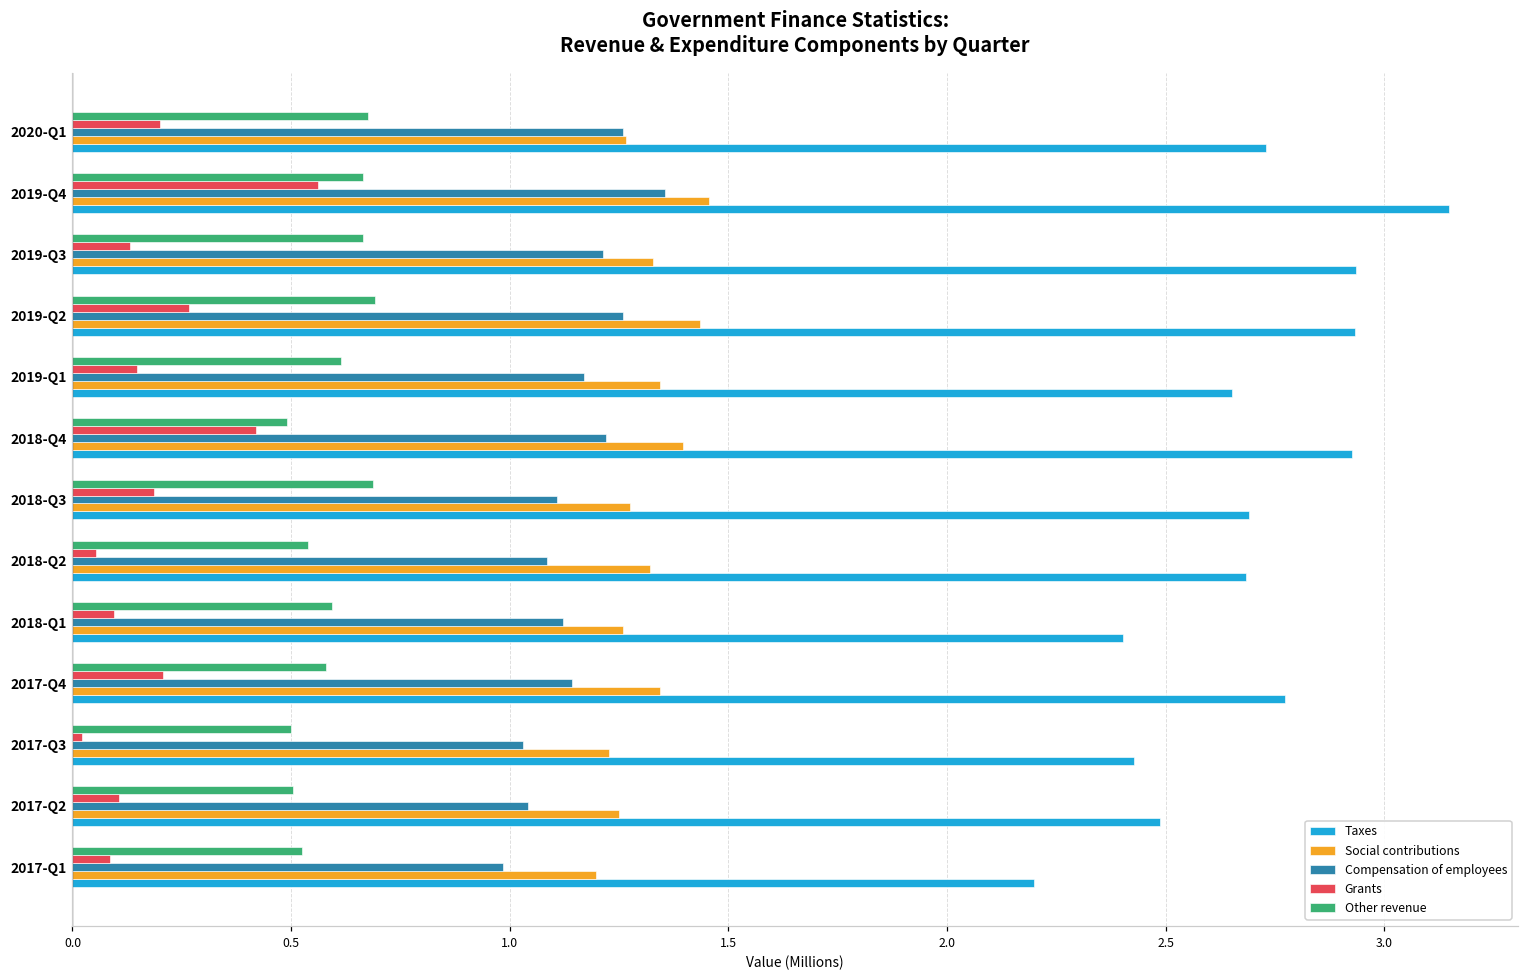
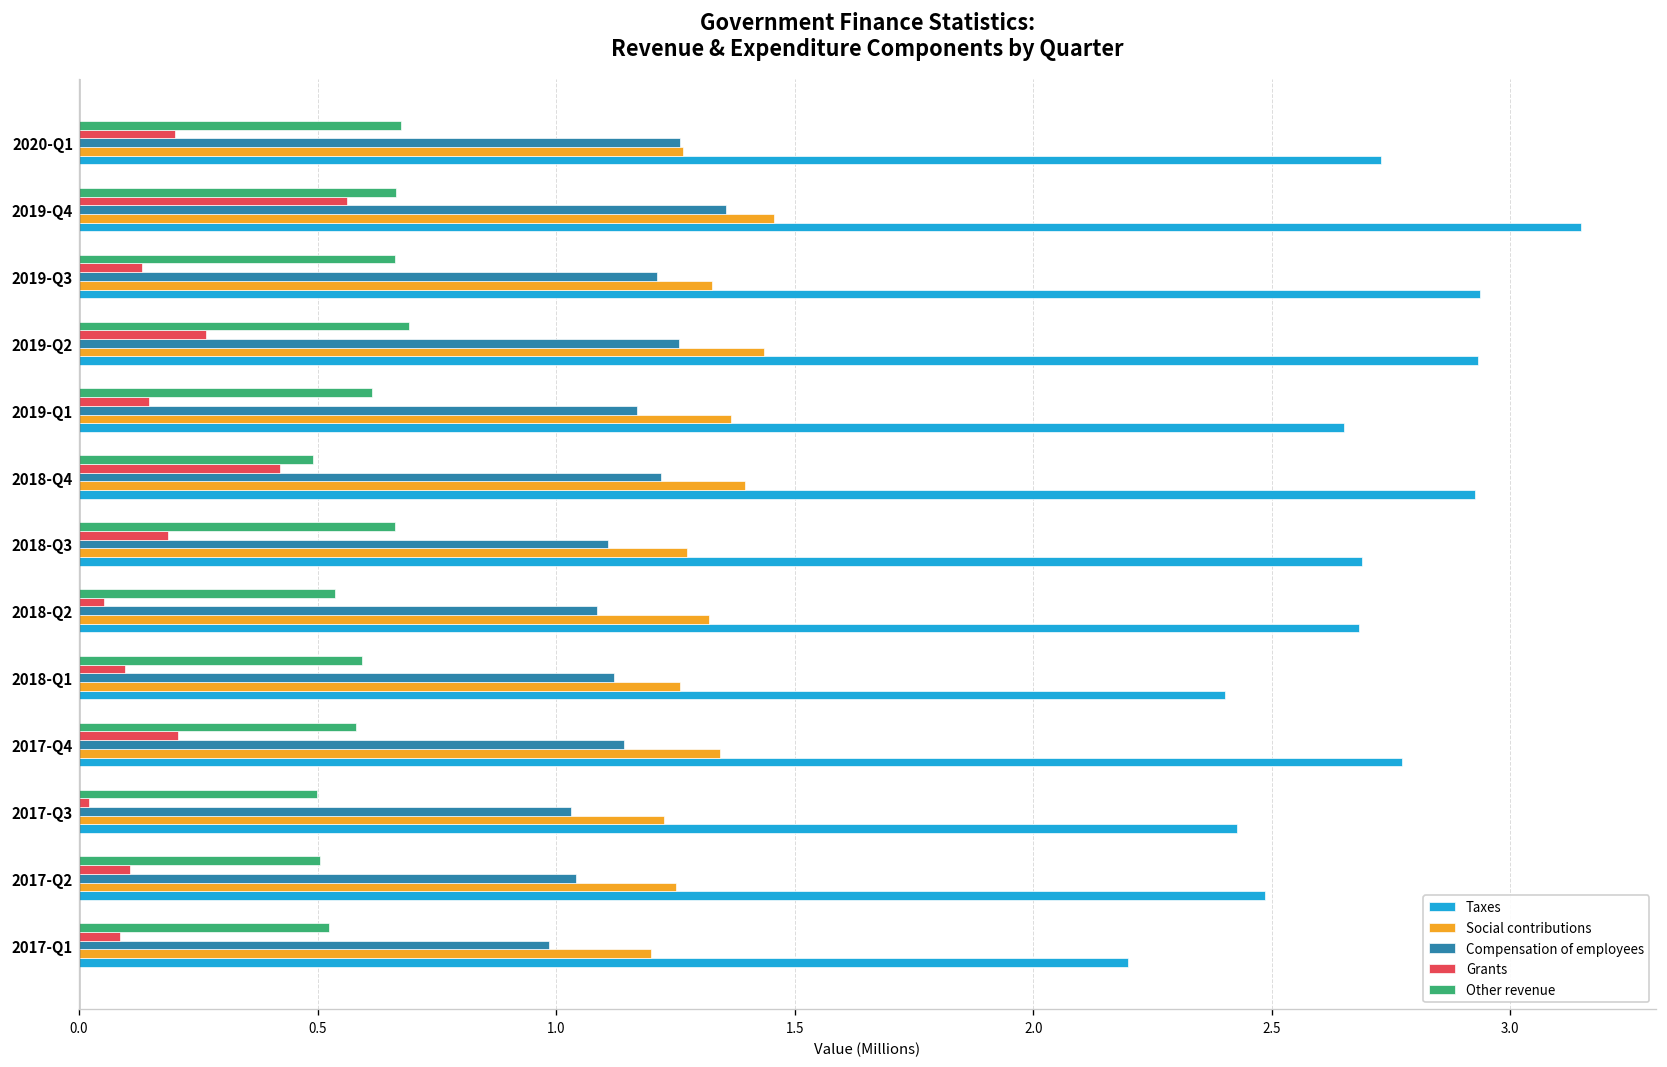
Social contributions, 2019-Q1: 1.34 -> 1.37
Other revenue, 2018-Q3: 0.69 -> 0.66
